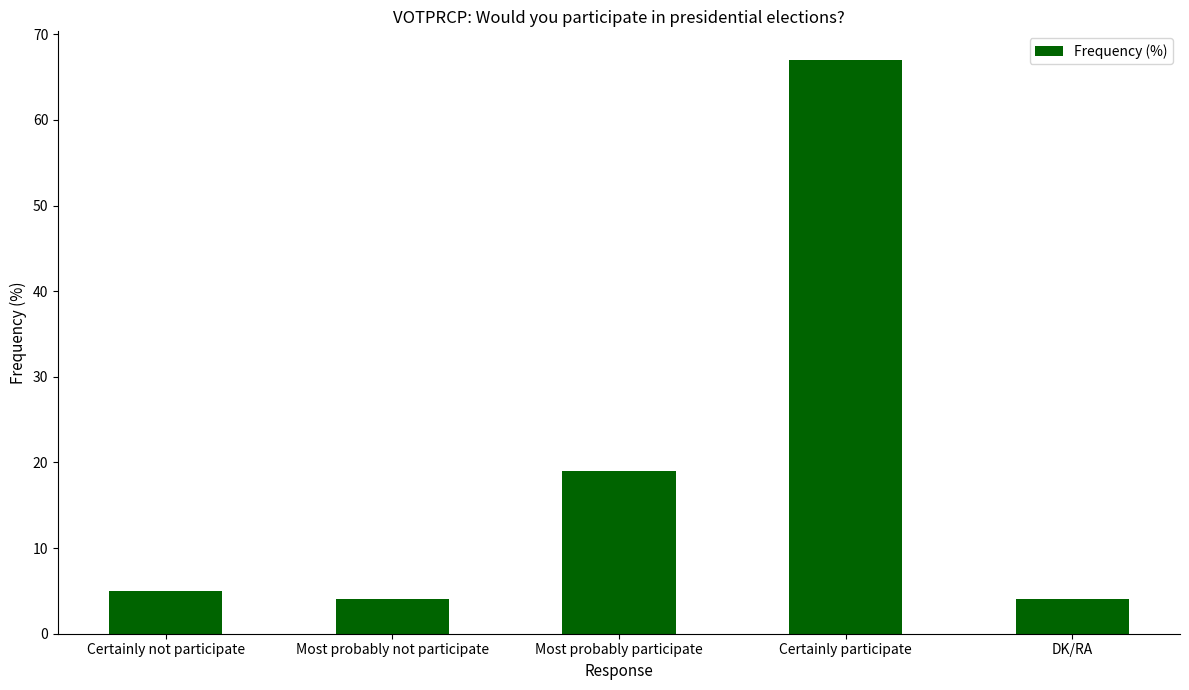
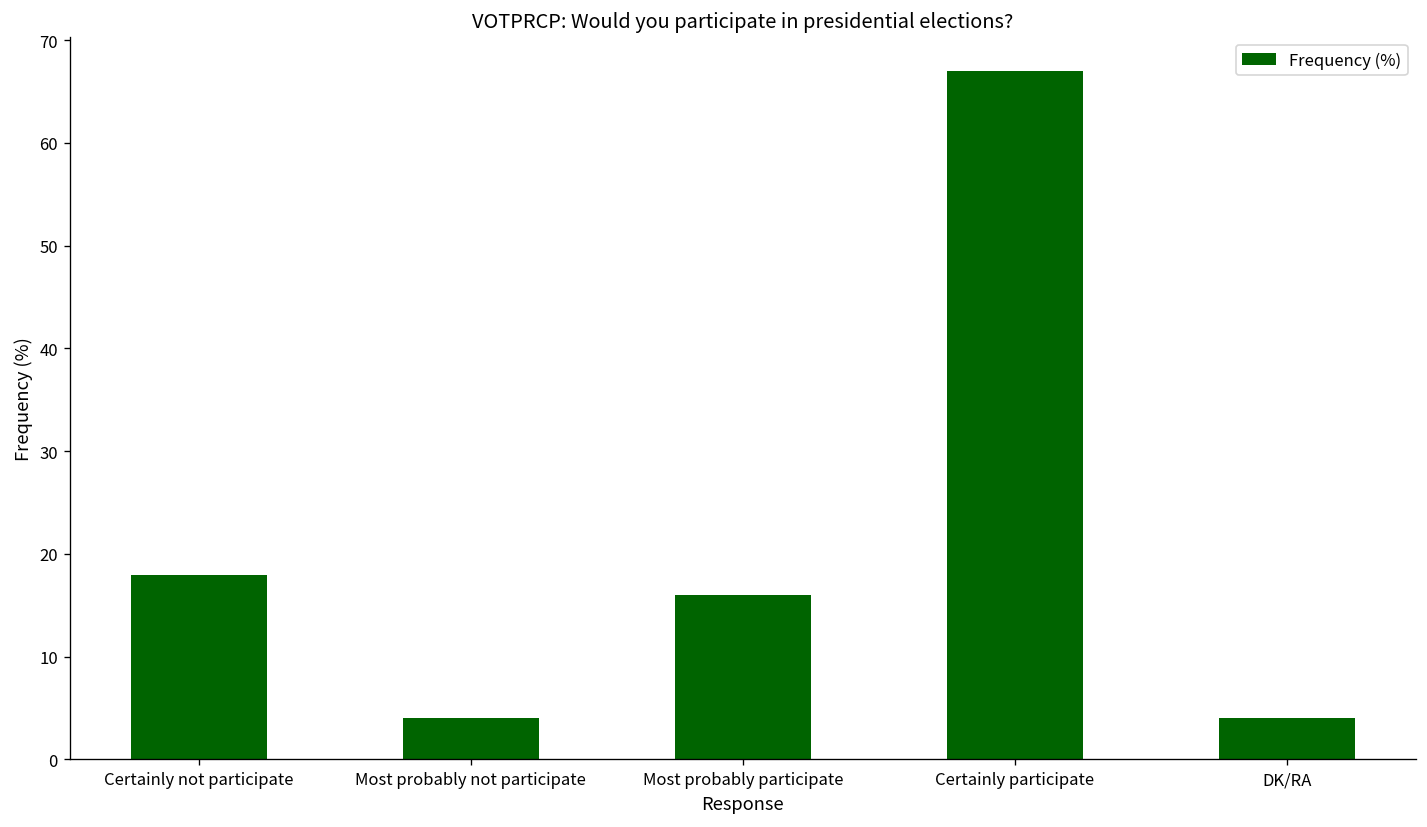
Certainly not participate: 5 -> 18
Most probably participate: 19 -> 16
